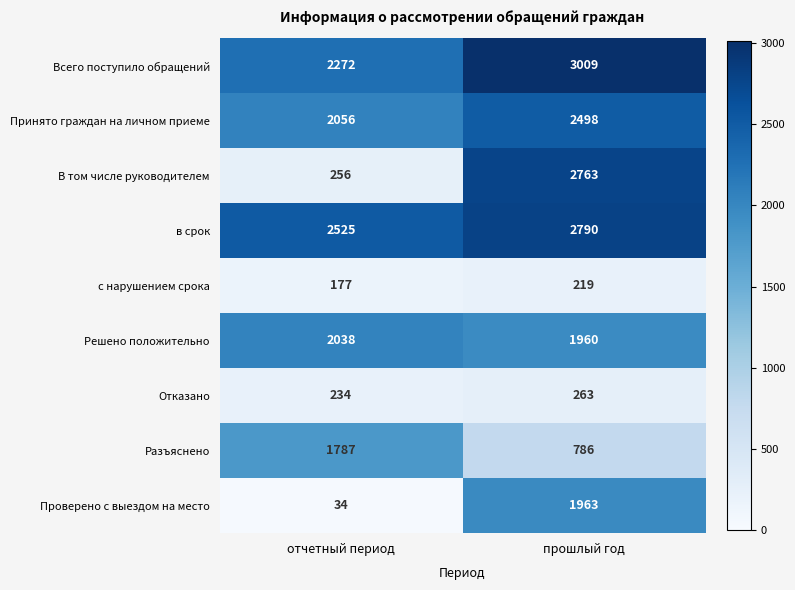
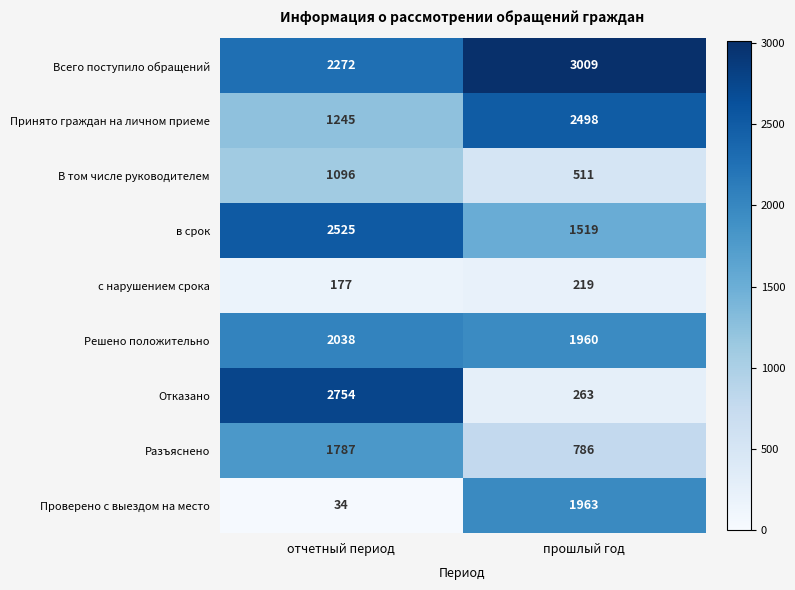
Принято граждан на личном приеме, отчетный период: 2056 -> 1245
В том числе руководителем, отчетный период: 256 -> 1096
В том числе руководителем, прошлый год: 2763 -> 511
в срок, прошлый год: 2790 -> 1519
Отказано, отчетный период: 234 -> 2754
